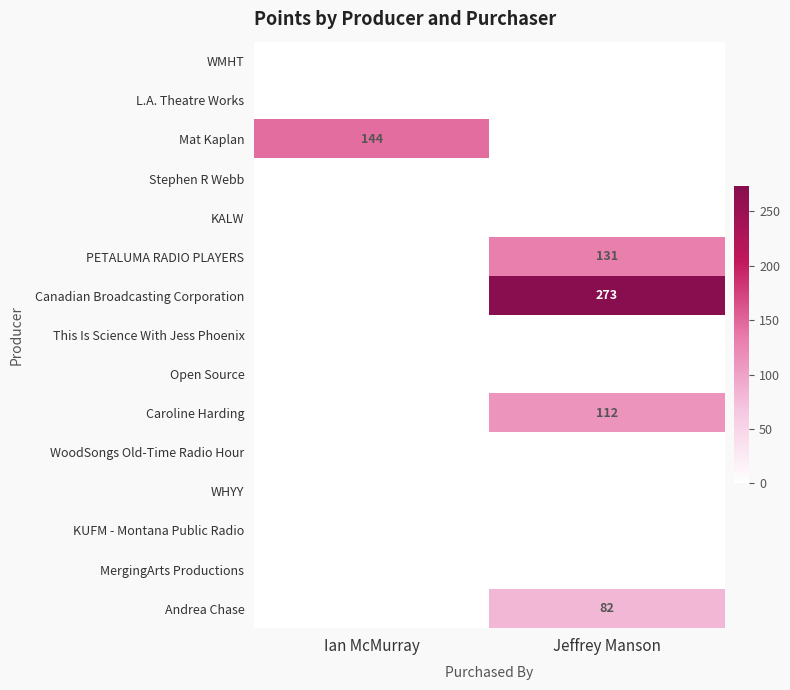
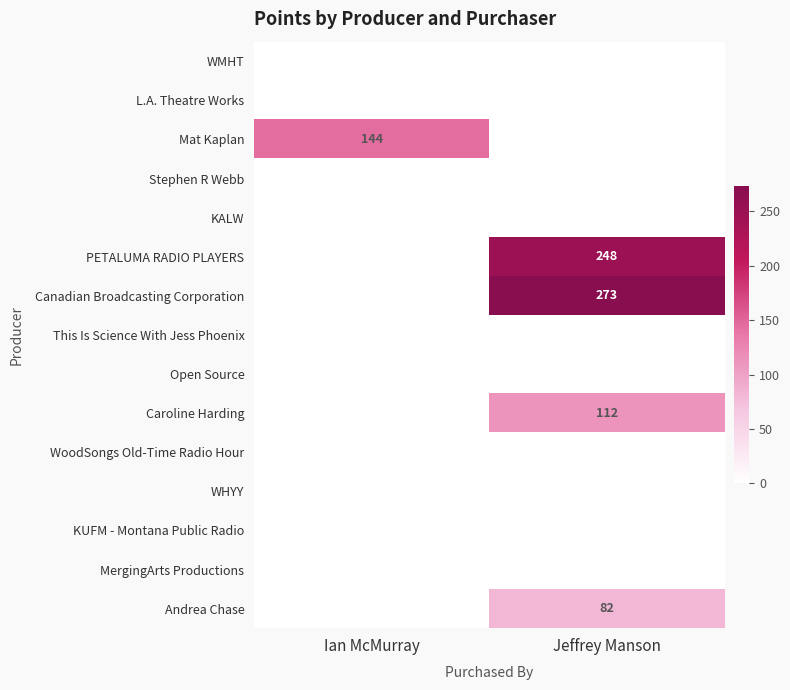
PETALUMA RADIO PLAYERS, Jeffrey Manson: 131 -> 248
